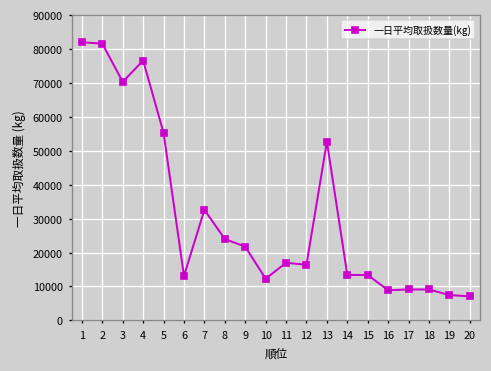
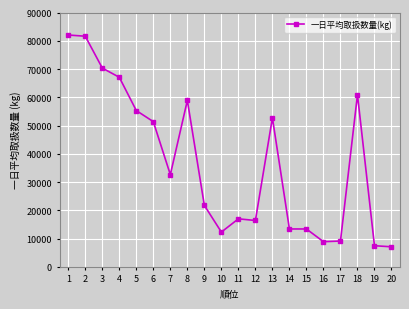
4: 77000 -> 67000
6: 13000 -> 51000
8: 24000 -> 59000
18: 9000 -> 61000
